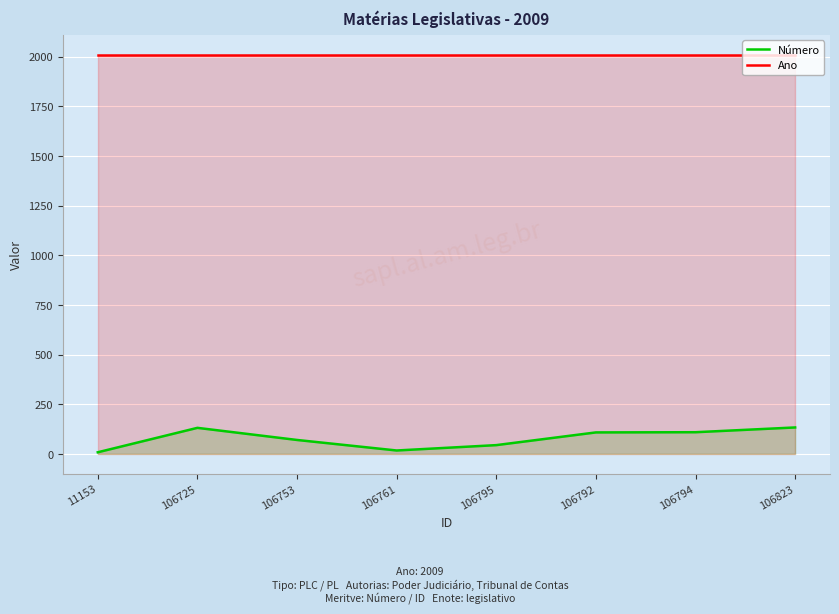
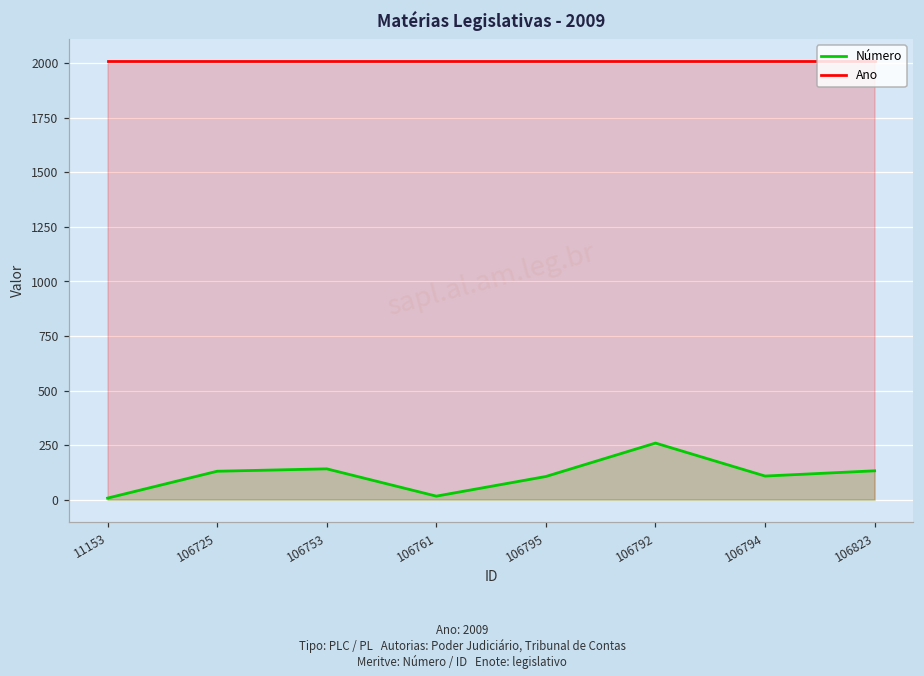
Número, 106753: 70 -> 140
Número, 106795: 40 -> 110
Número, 106792: 110 -> 260
